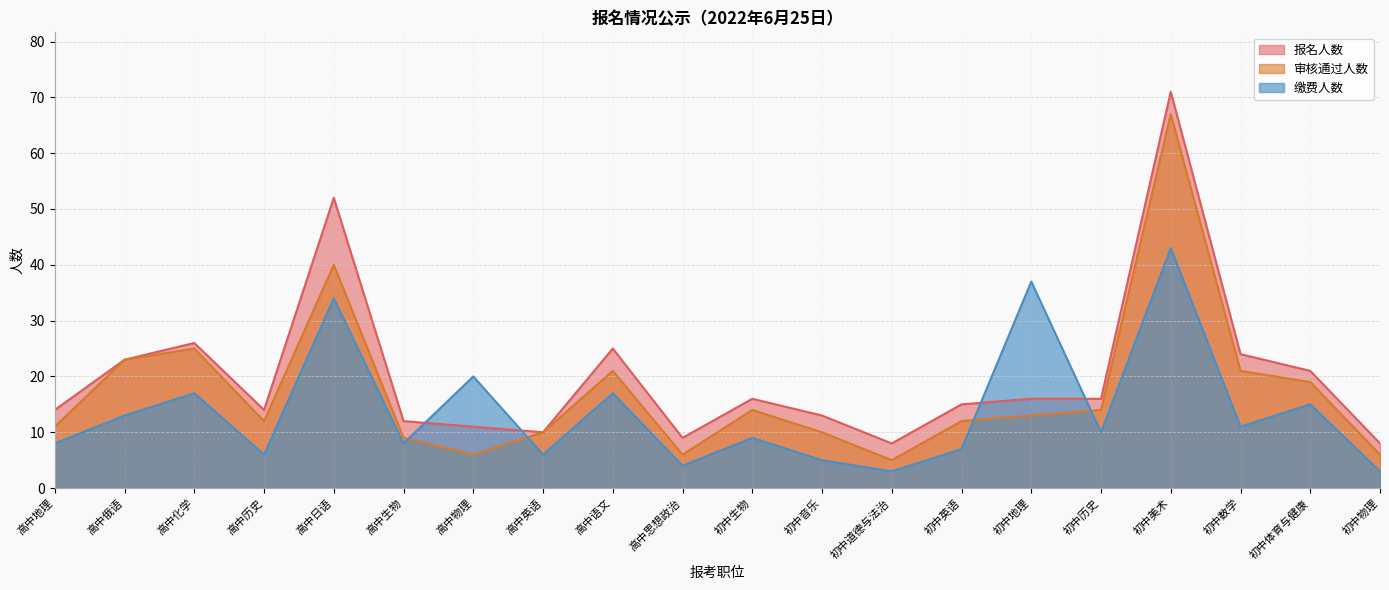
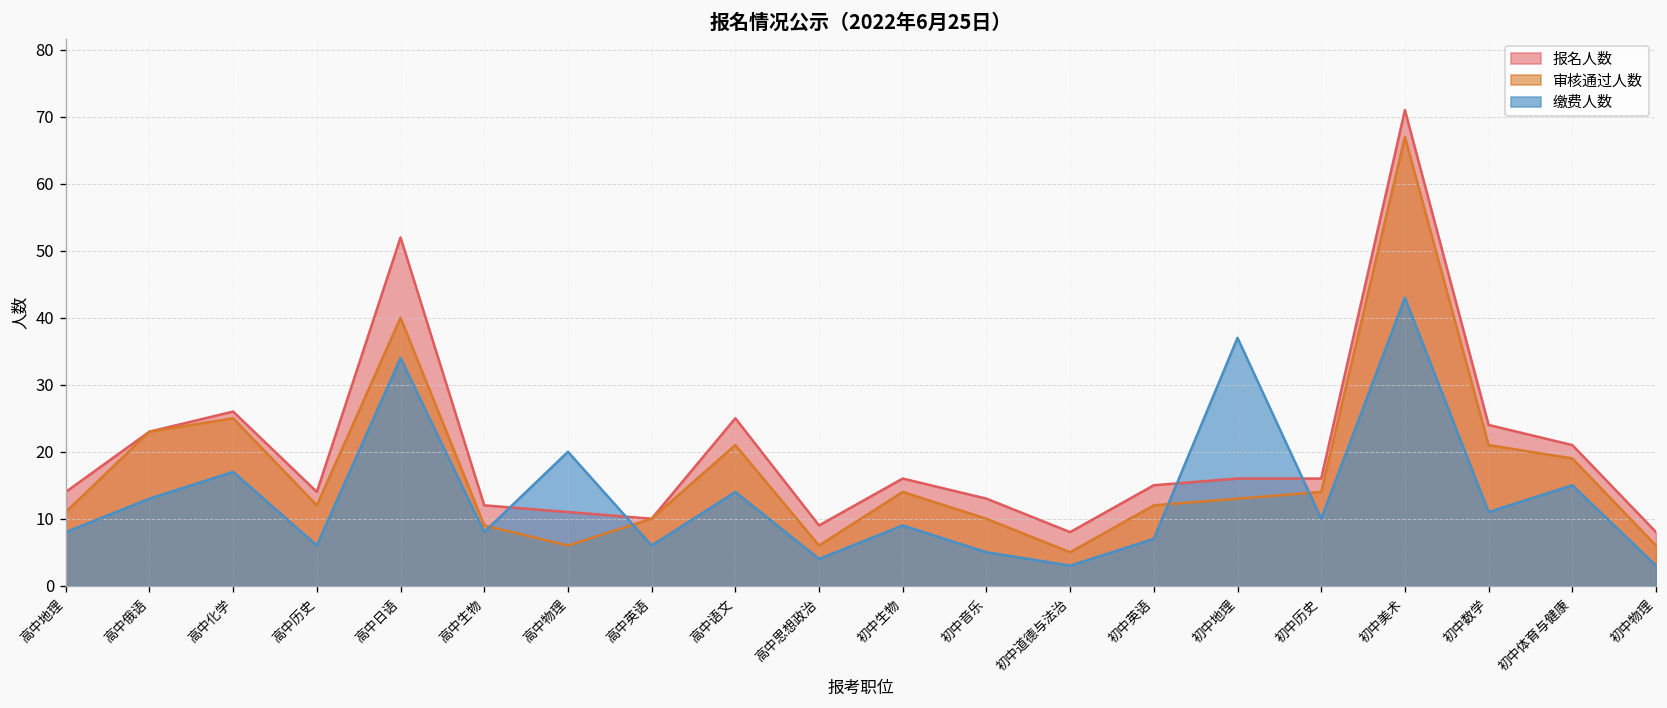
缴费人数, 高中语文: 17 -> 14
